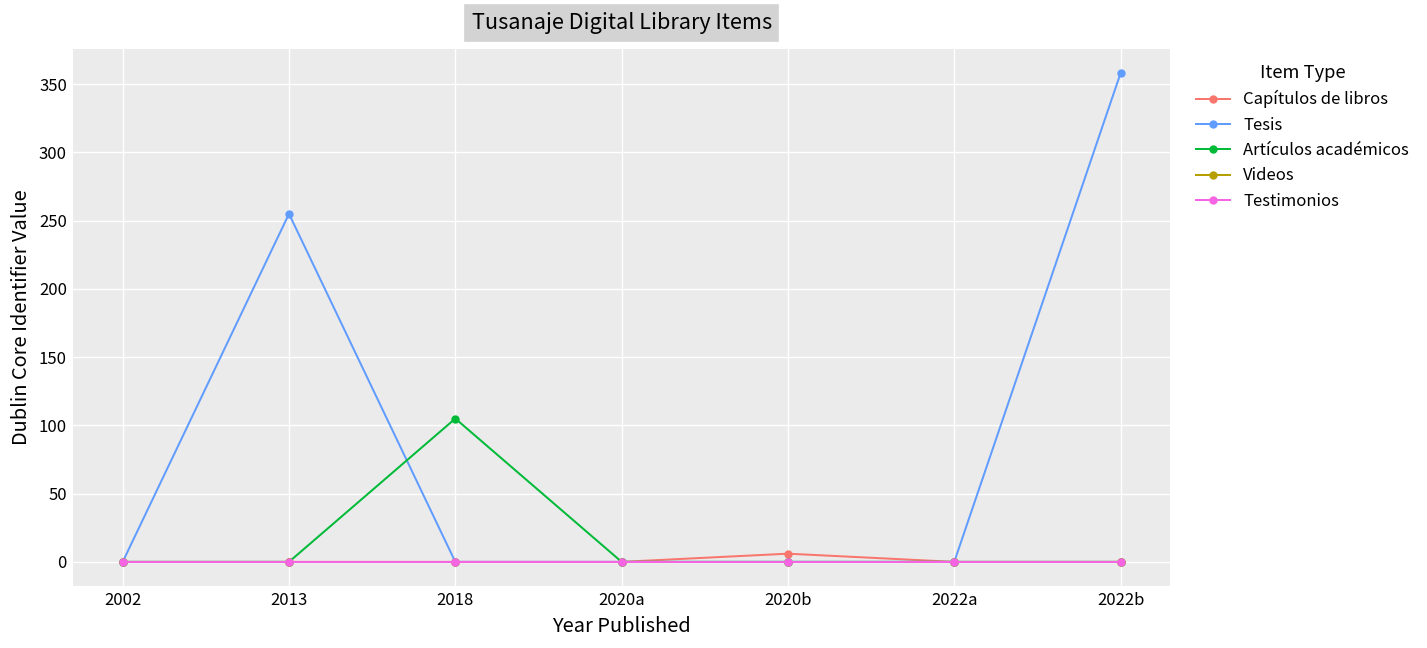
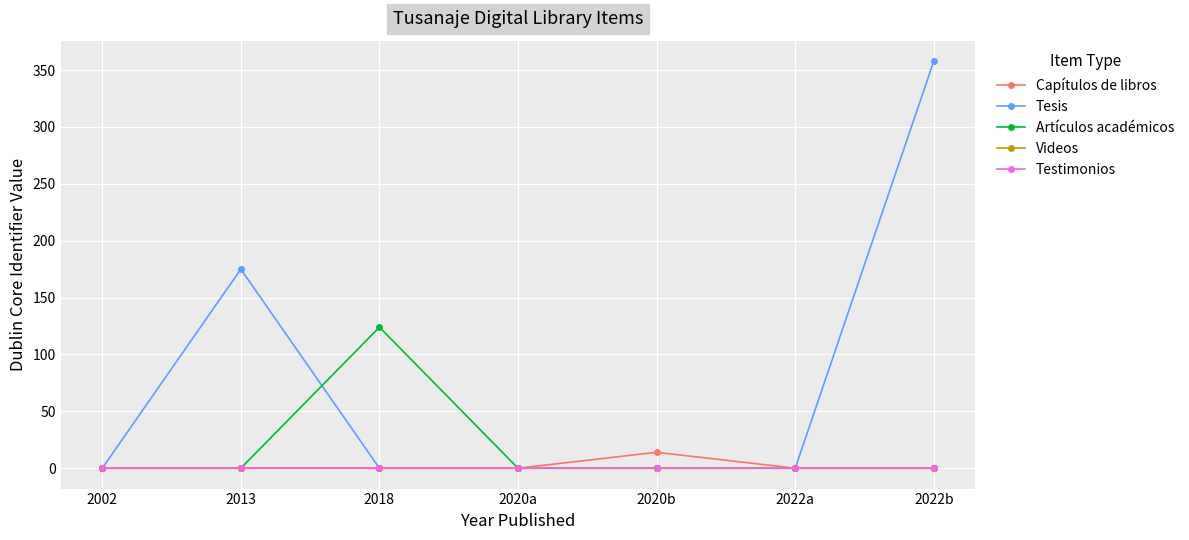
Tesis, 2013: 255 -> 175
Artículos académicos, 2018: 105 -> 124
Capítulos de libros, 2020b: 6 -> 14
